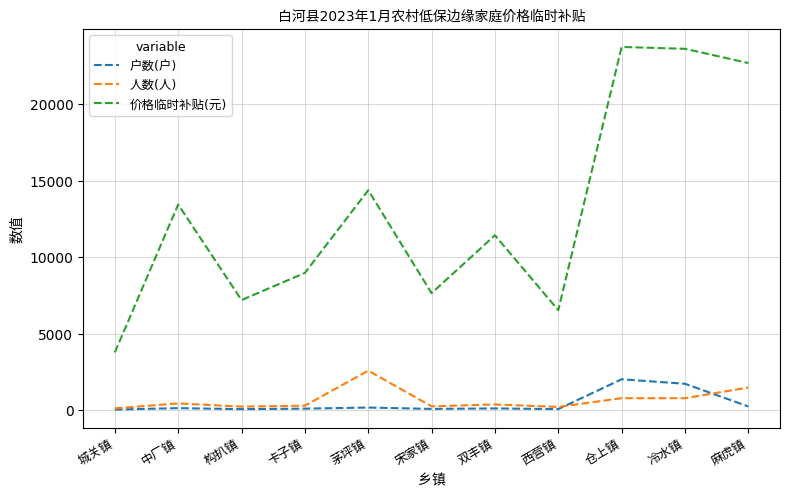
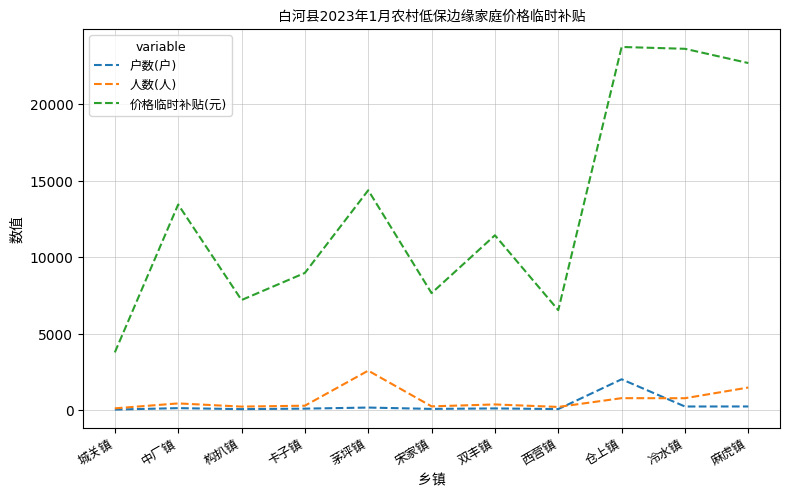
户数(户), 冷水镇: 1700 -> 200
